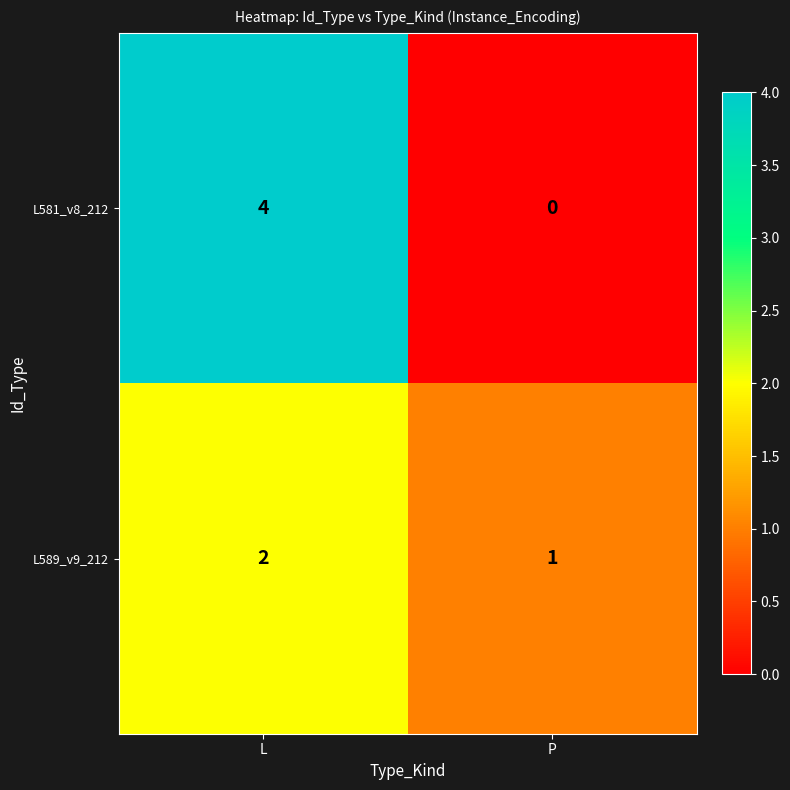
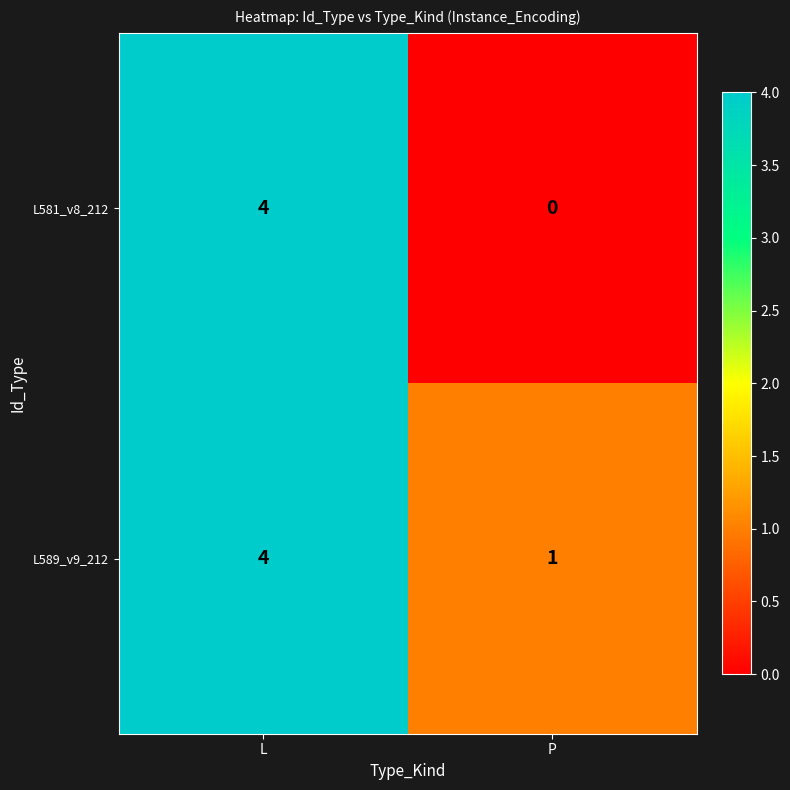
L589_v9_212, L: 2 -> 4
